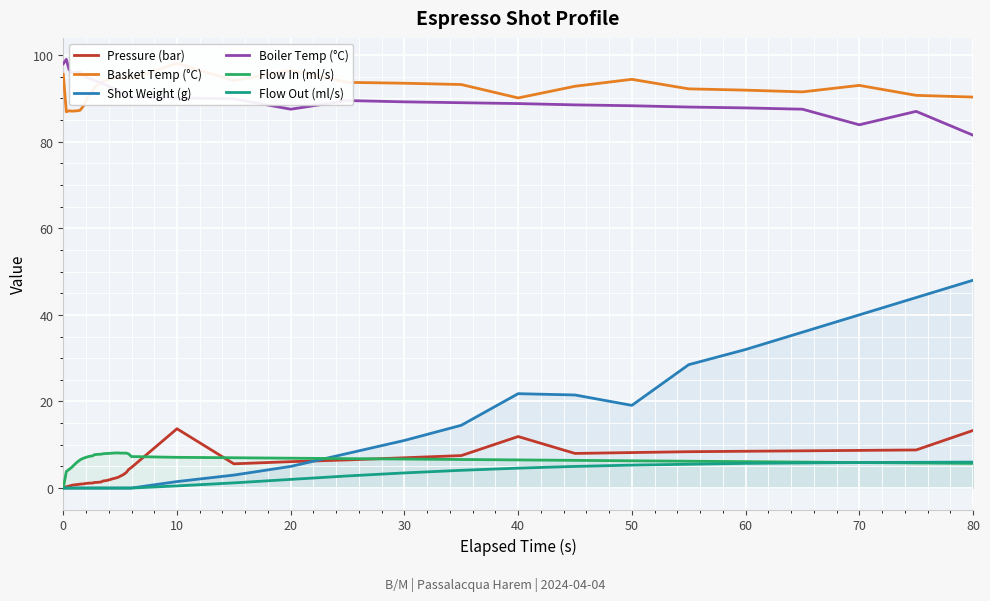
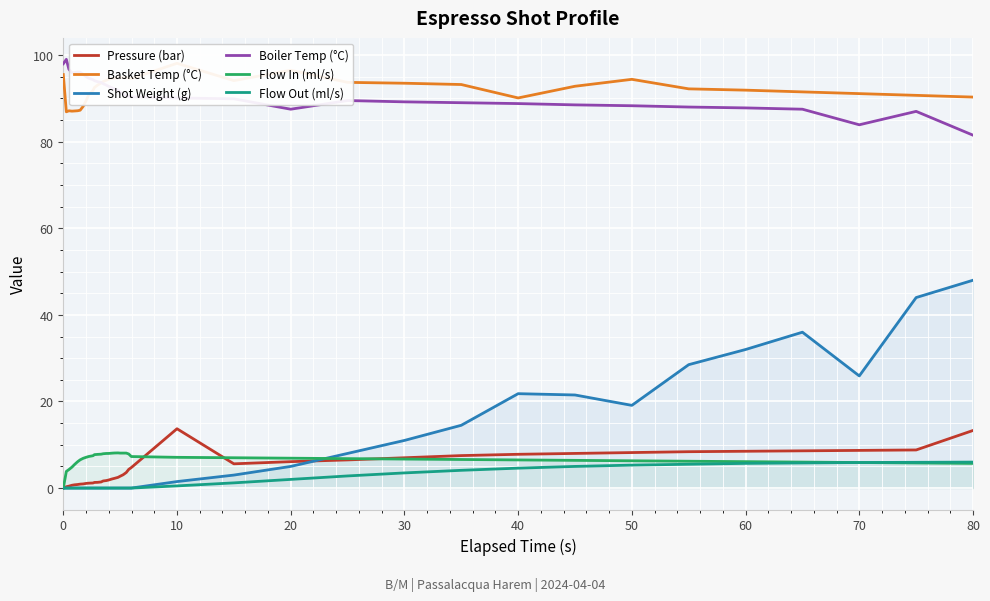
Pressure (bar), 40: 12 -> 8
Basket Temp (°C), 70: 93 -> 91
Shot Weight (g), 70: 40 -> 26
